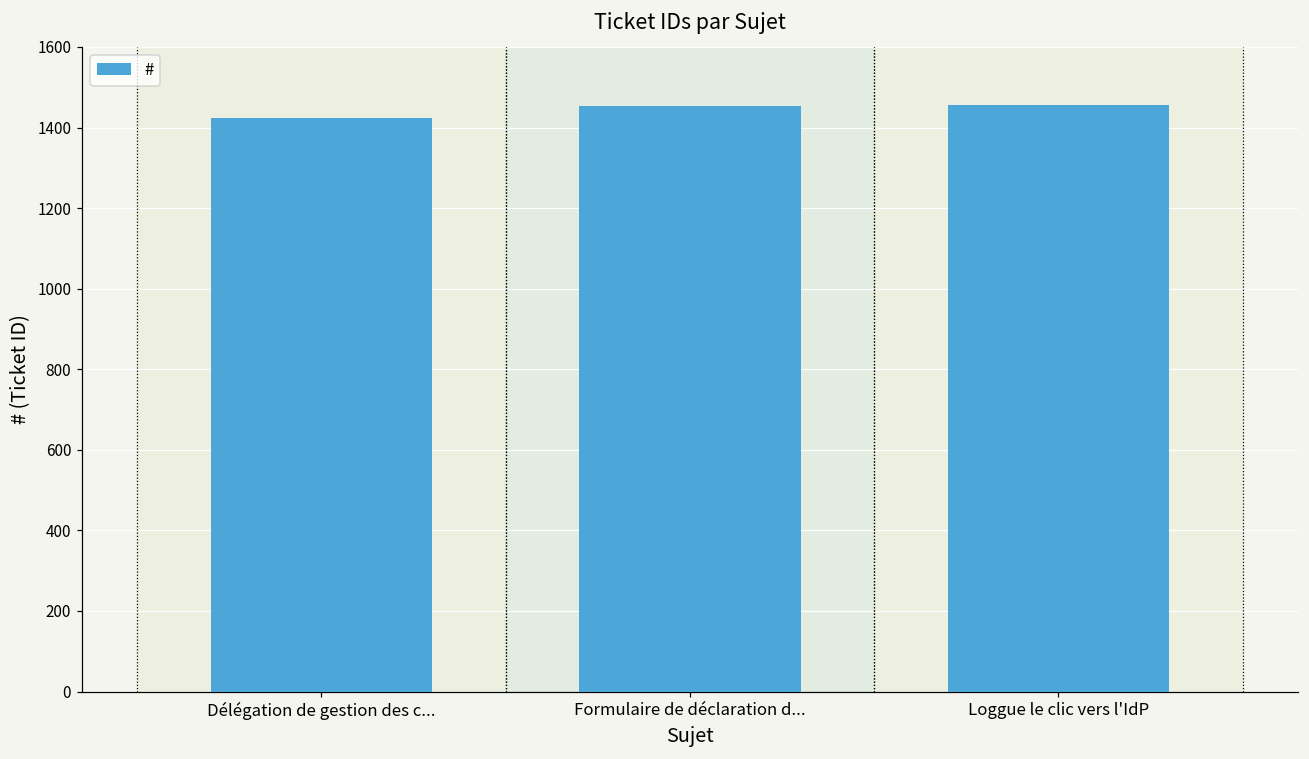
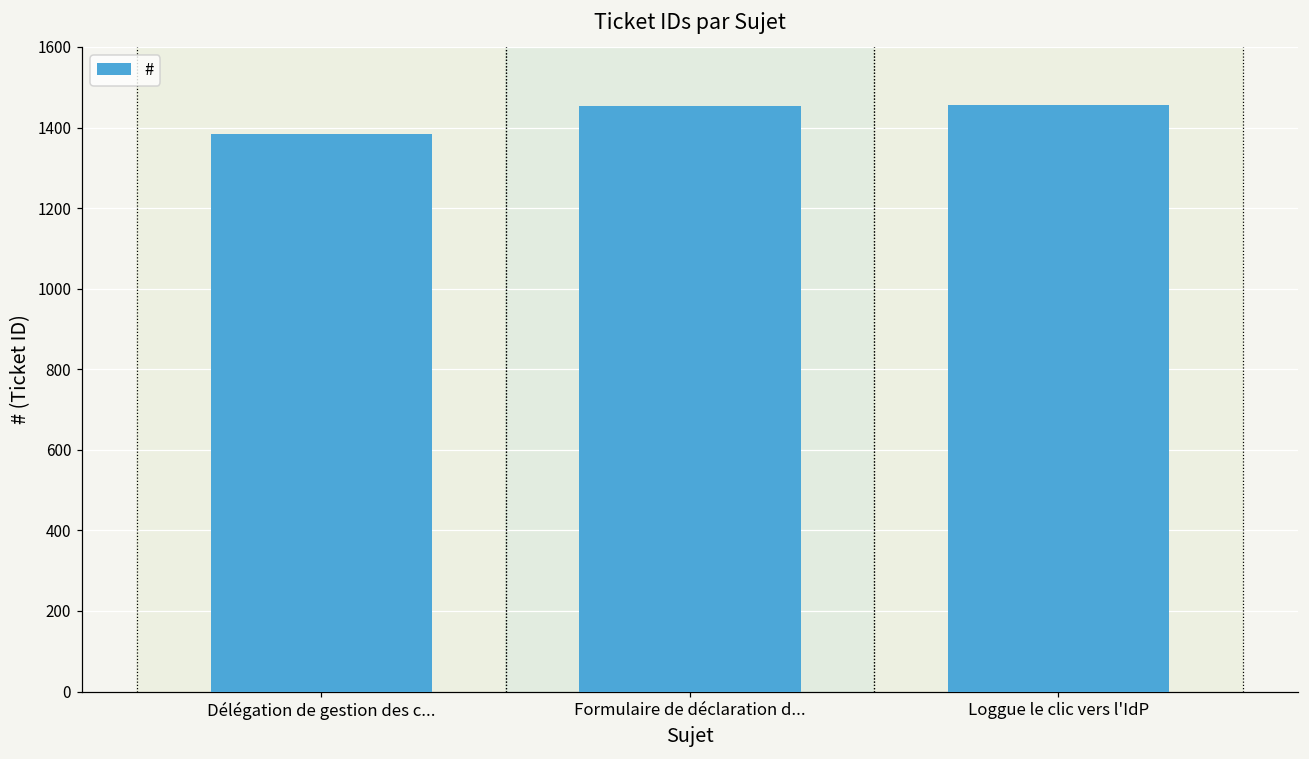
Délégation de gestion des c...: 1420 -> 1380
